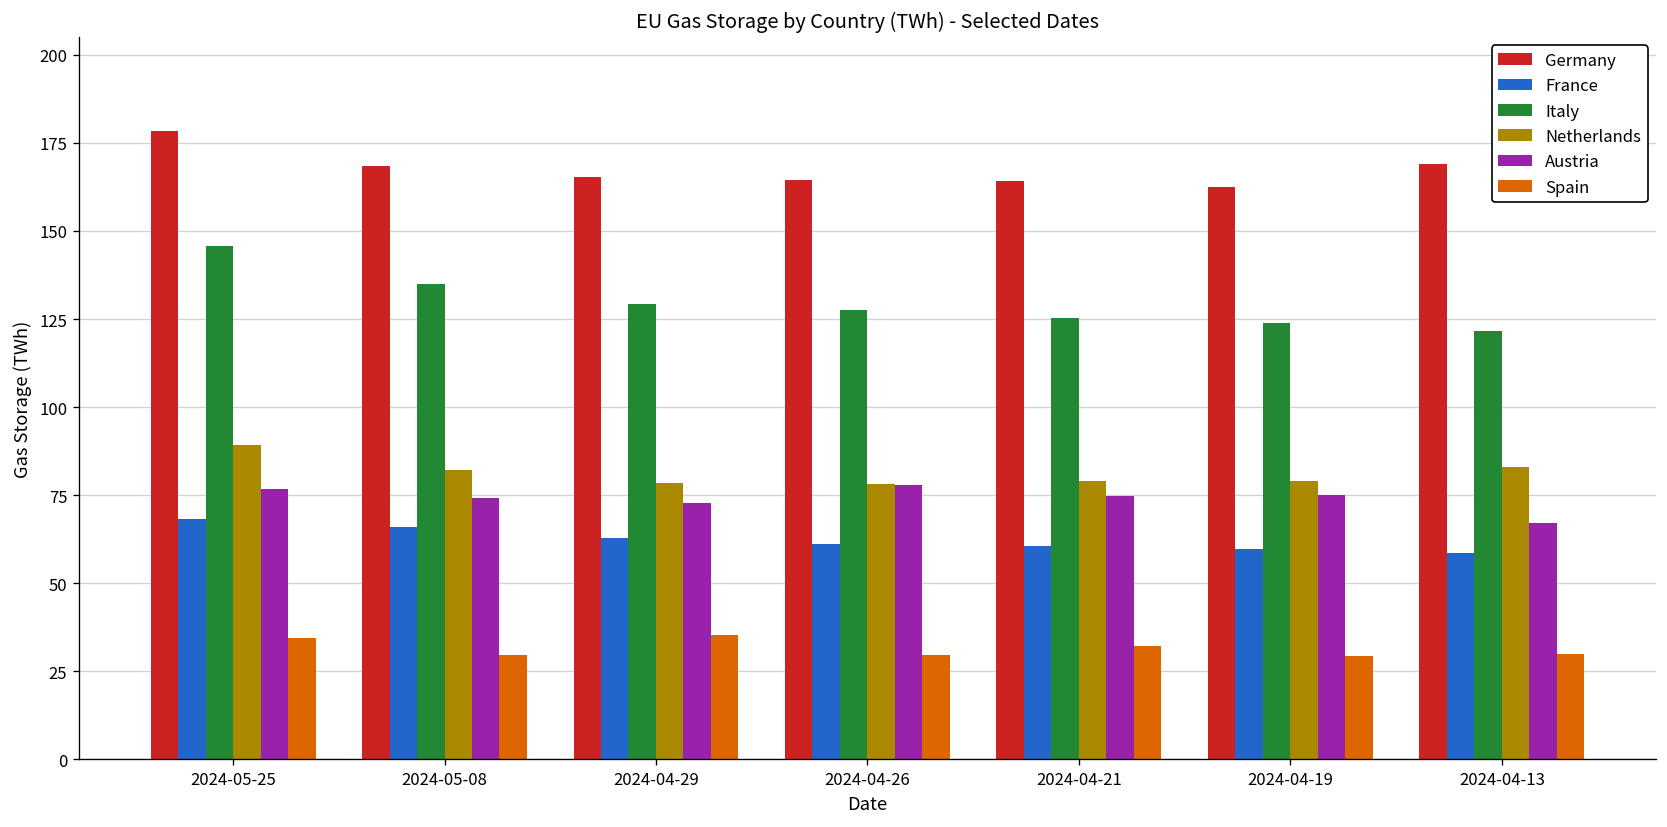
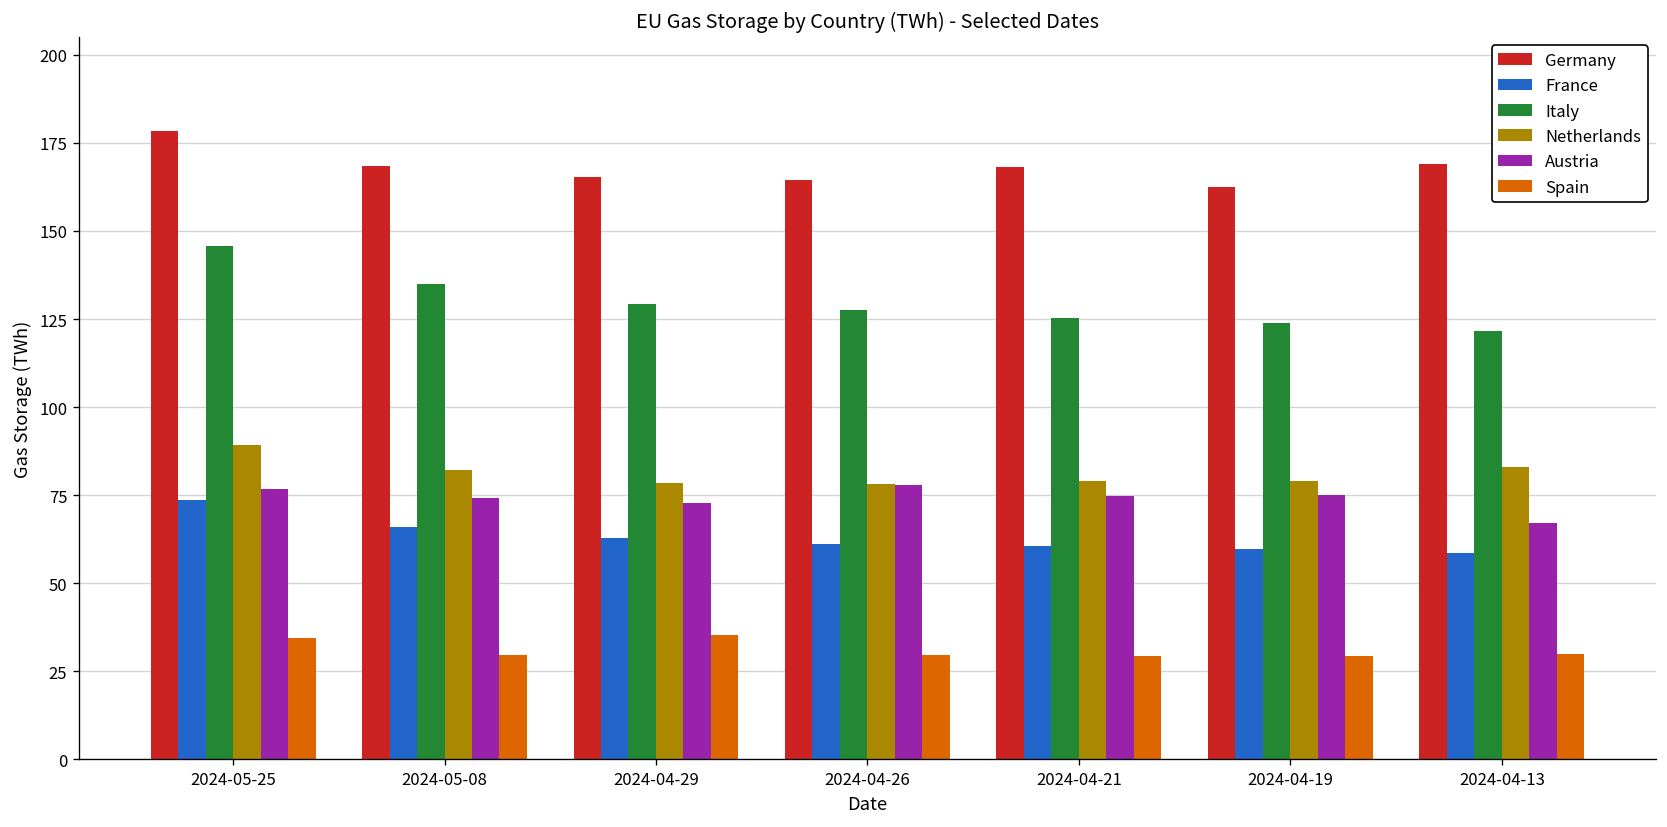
France, 2024-05-25: 68 -> 74
Germany, 2024-04-21: 164 -> 168
Spain, 2024-04-21: 32 -> 29
